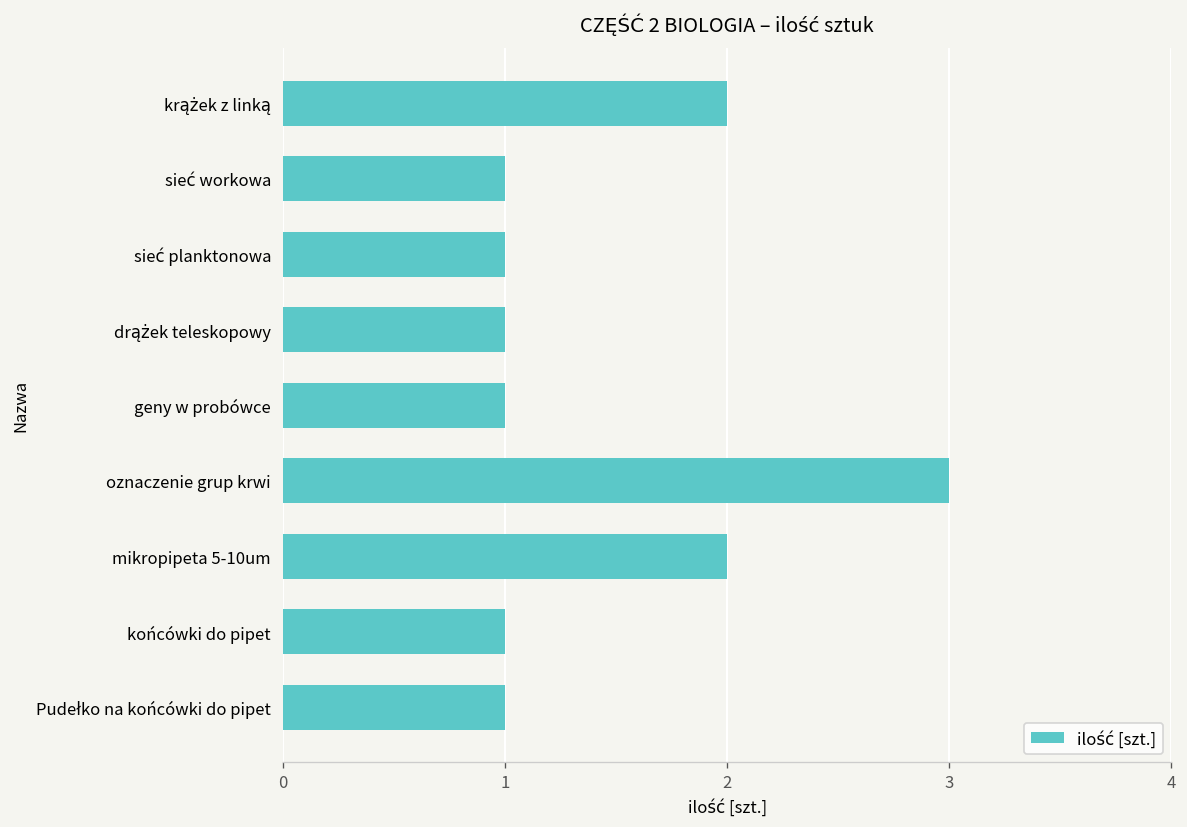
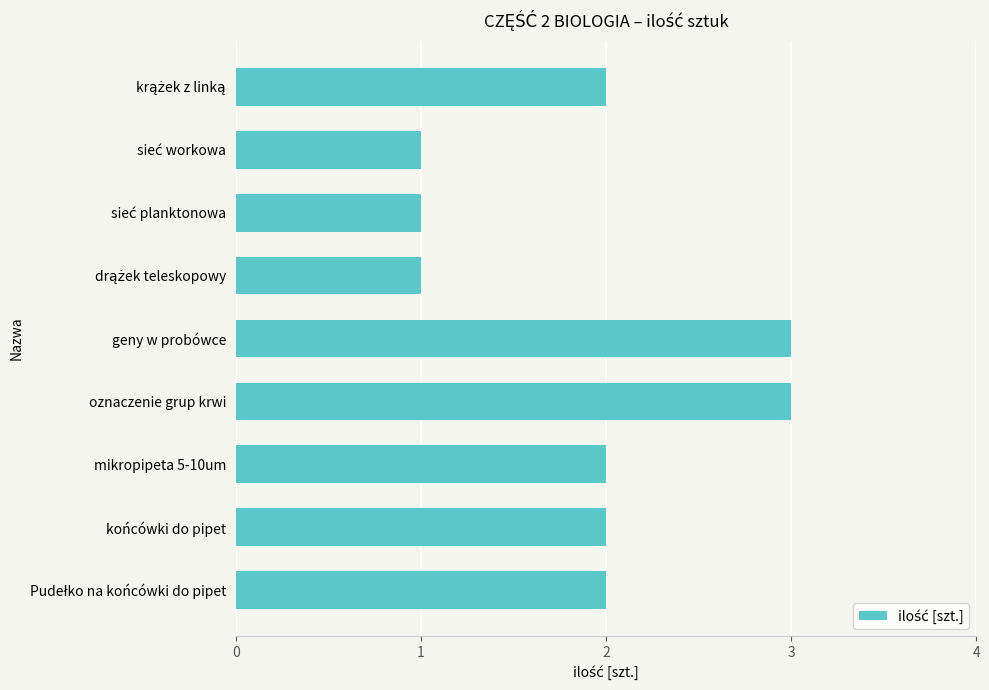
geny w probówce: 1 -> 3
końcówki do pipet: 1 -> 2
Pudełko na końcówki do pipet: 1 -> 2
